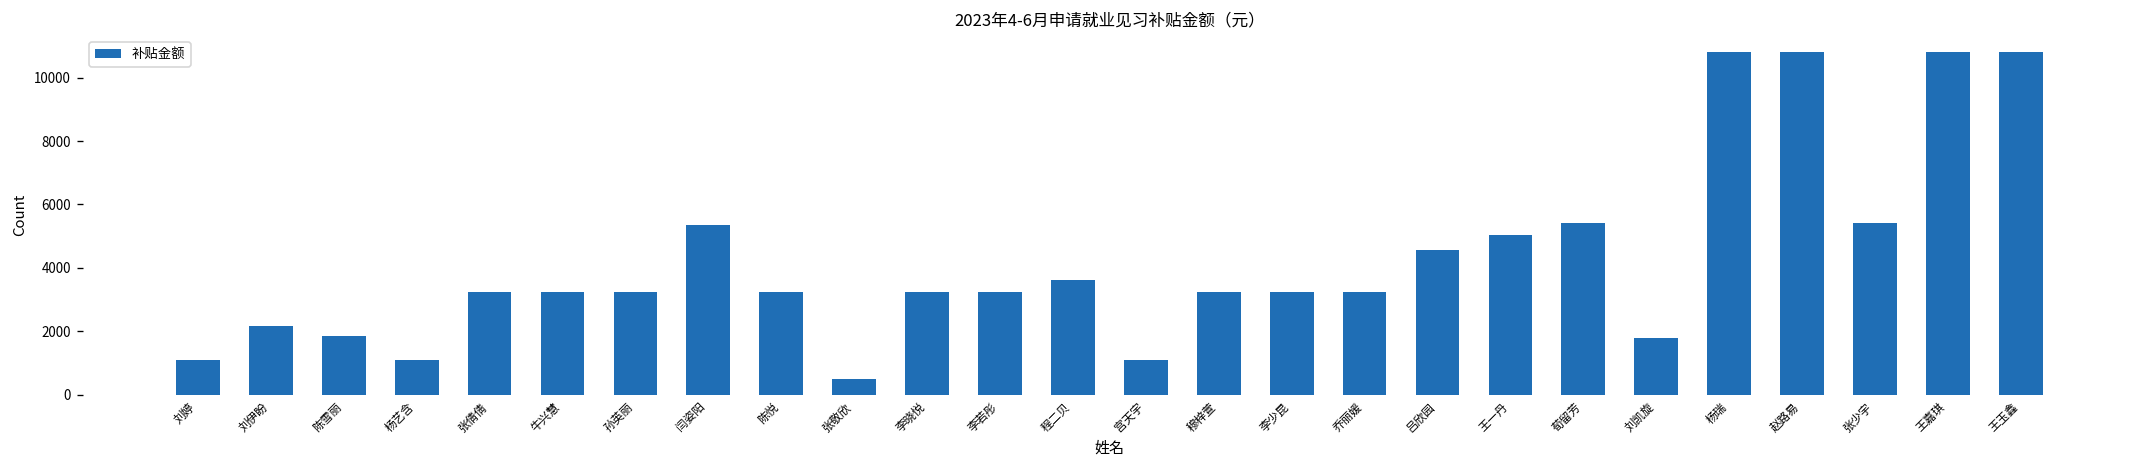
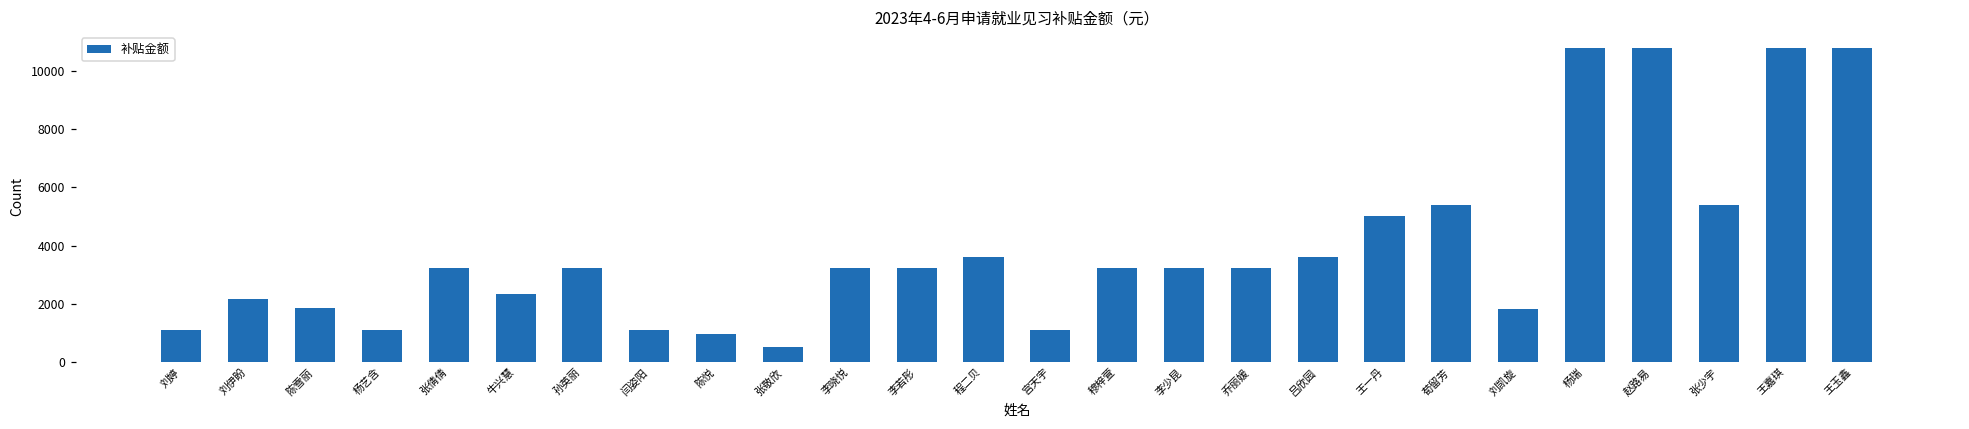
牛兴慧: 3200 -> 2300
闫姿阳: 5300 -> 1100
陈悦: 3200 -> 1000
吕欣园: 4600 -> 3600
